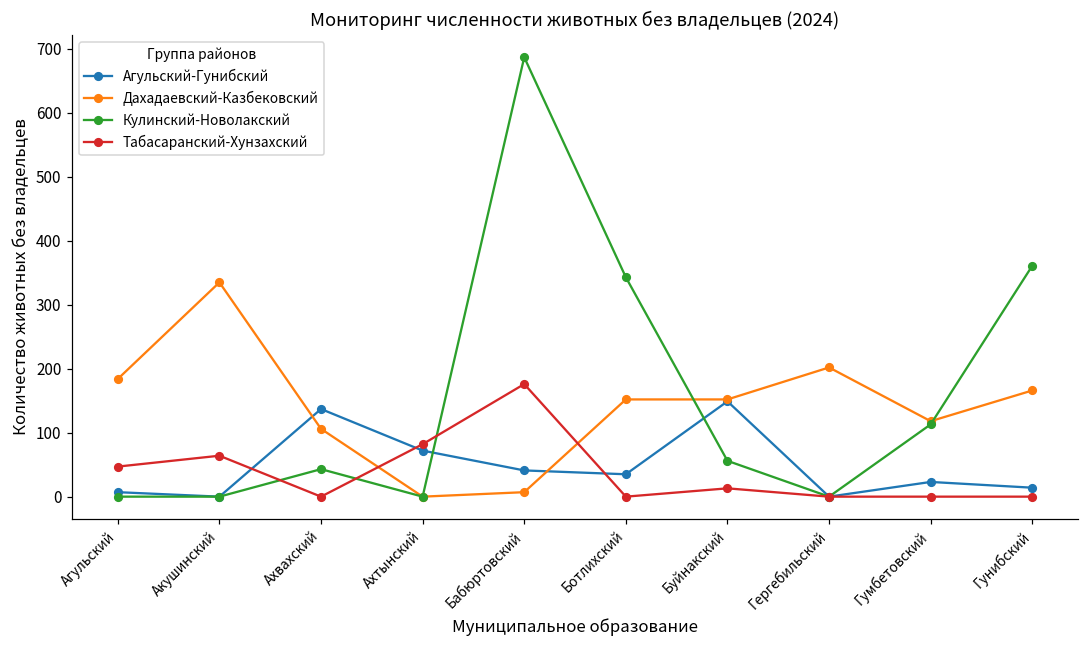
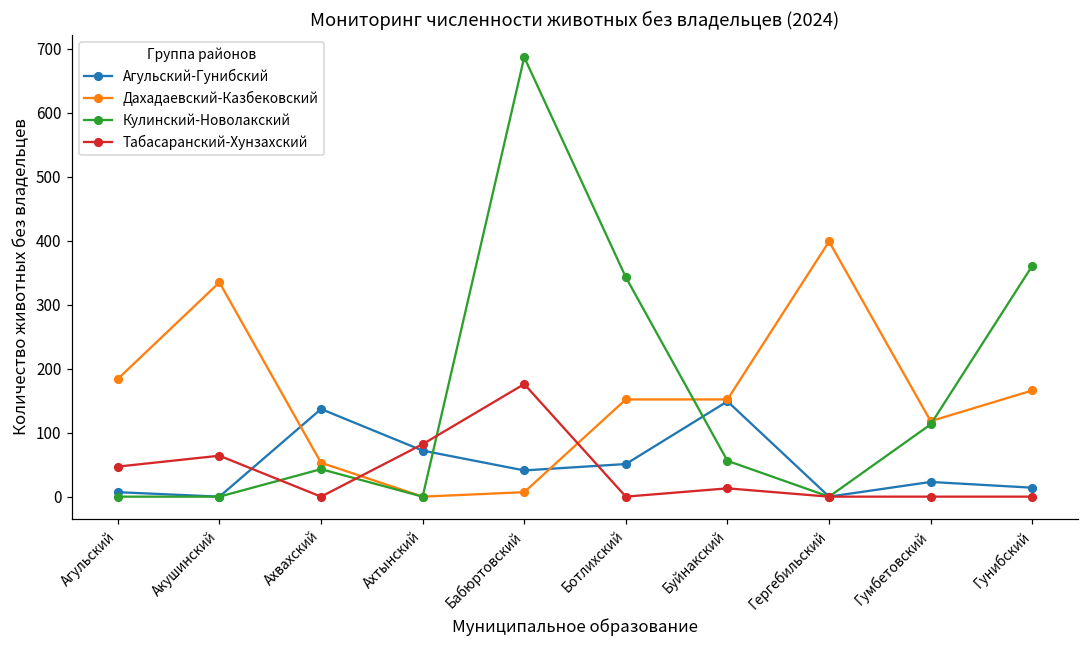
Дахадаевский-Казбековский, Ахвахский: 110 -> 50
Агульский-Гунибский, Ботлихский: 40 -> 50
Дахадаевский-Казбековский, Гергебильский: 200 -> 400
